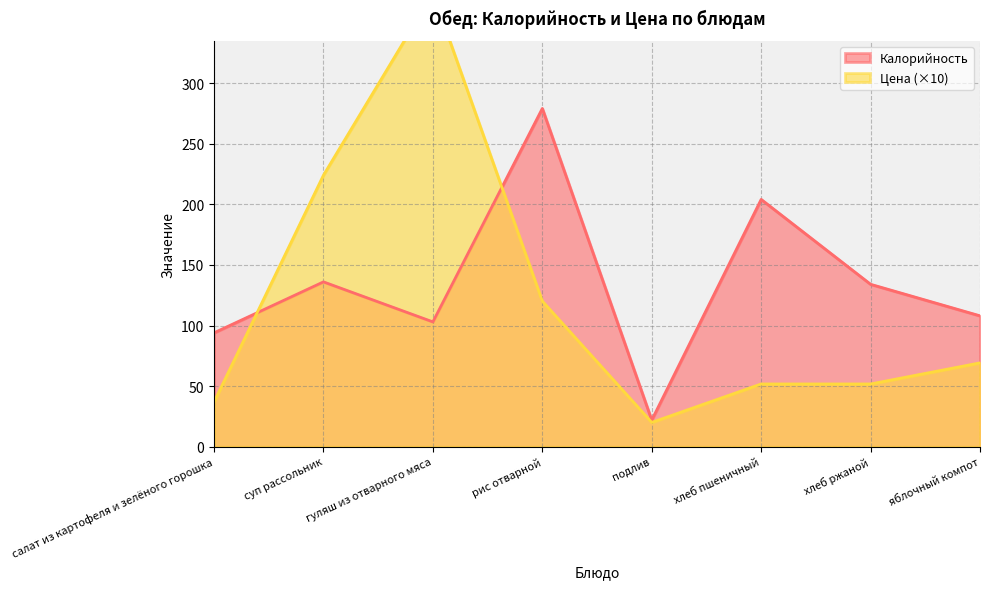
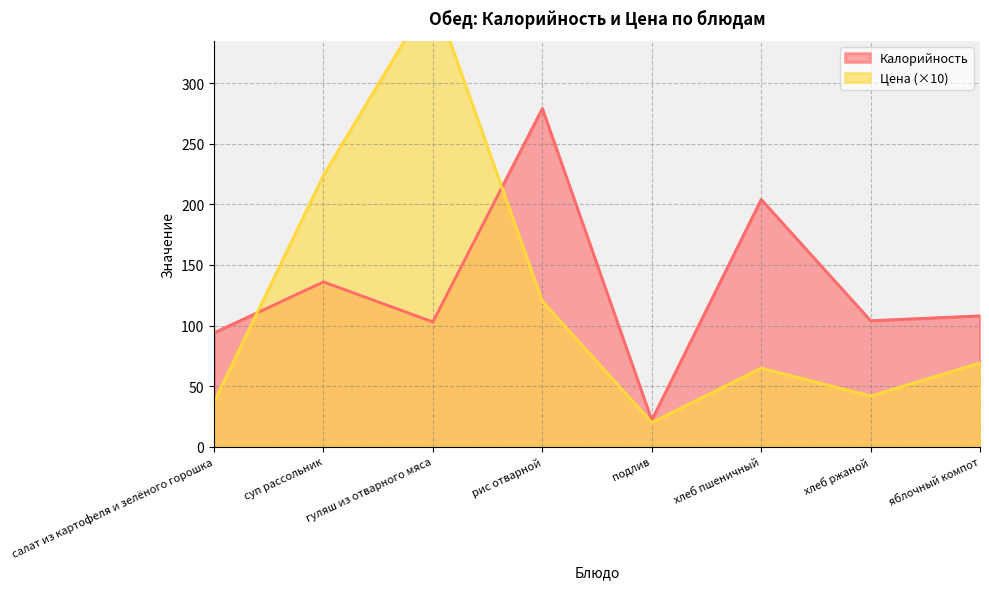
Цена (×10), хлеб пшеничный: 52 -> 65
Калорийность, хлеб ржаной: 134 -> 104
Цена (×10), хлеб ржаной: 52 -> 42
